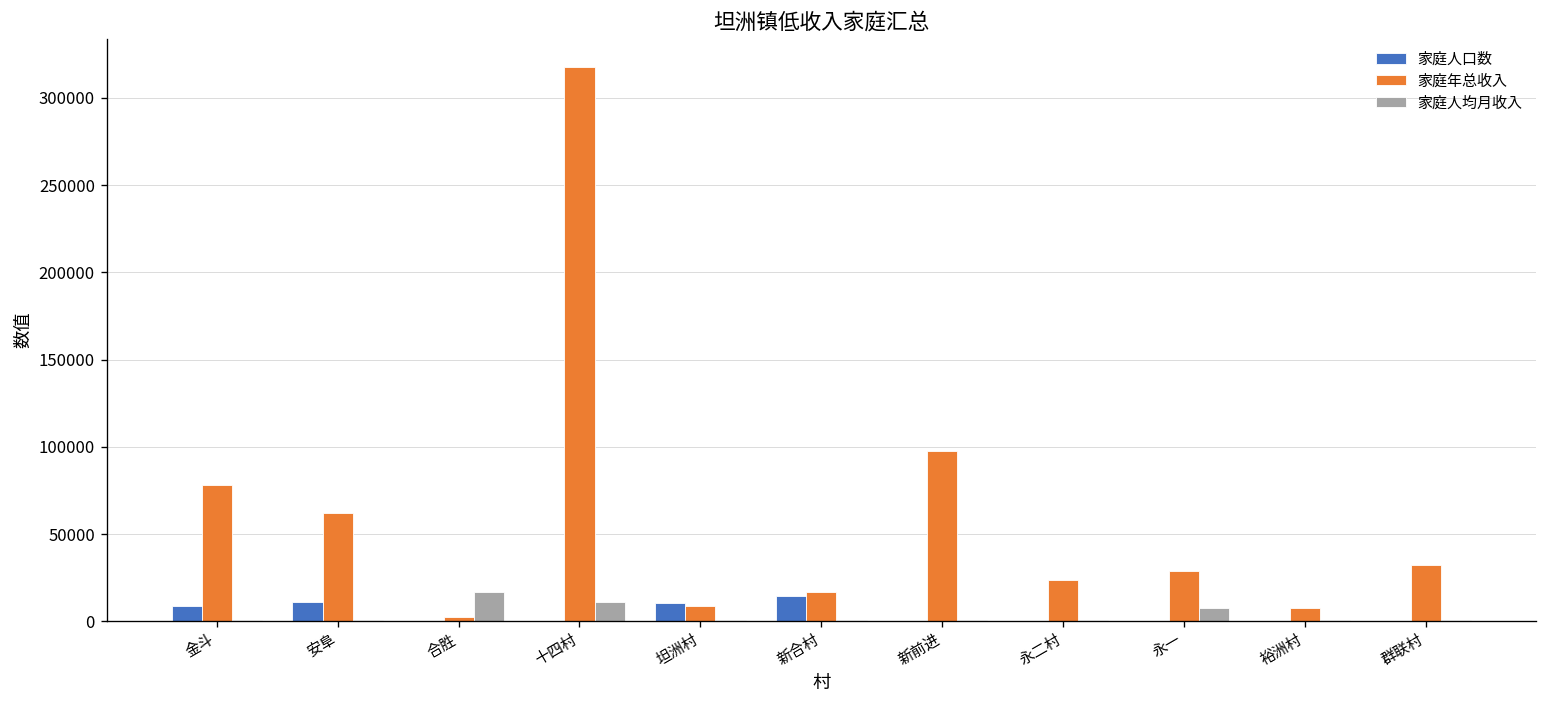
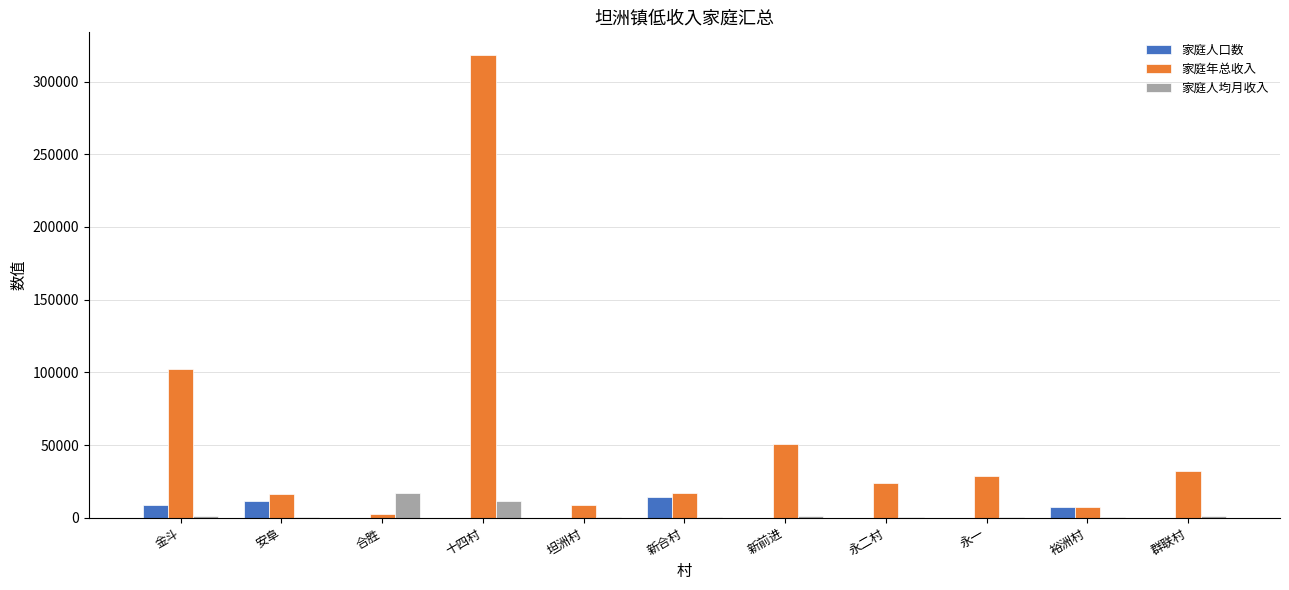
家庭年总收入, 金斗: 78000 -> 102000
家庭年总收入, 安阜: 62000 -> 16000
家庭人口数, 坦洲村: 10000 -> 0
家庭年总收入, 新前进: 98000 -> 50000
家庭人均月收入, 永一: 8000 -> 1000
家庭人口数, 裕洲村: 0 -> 7000
